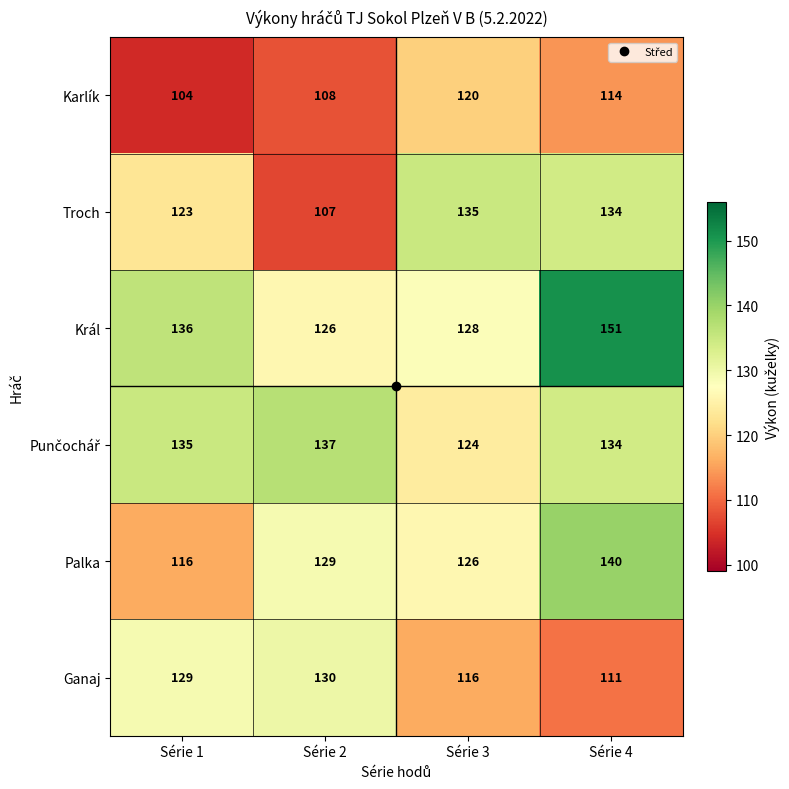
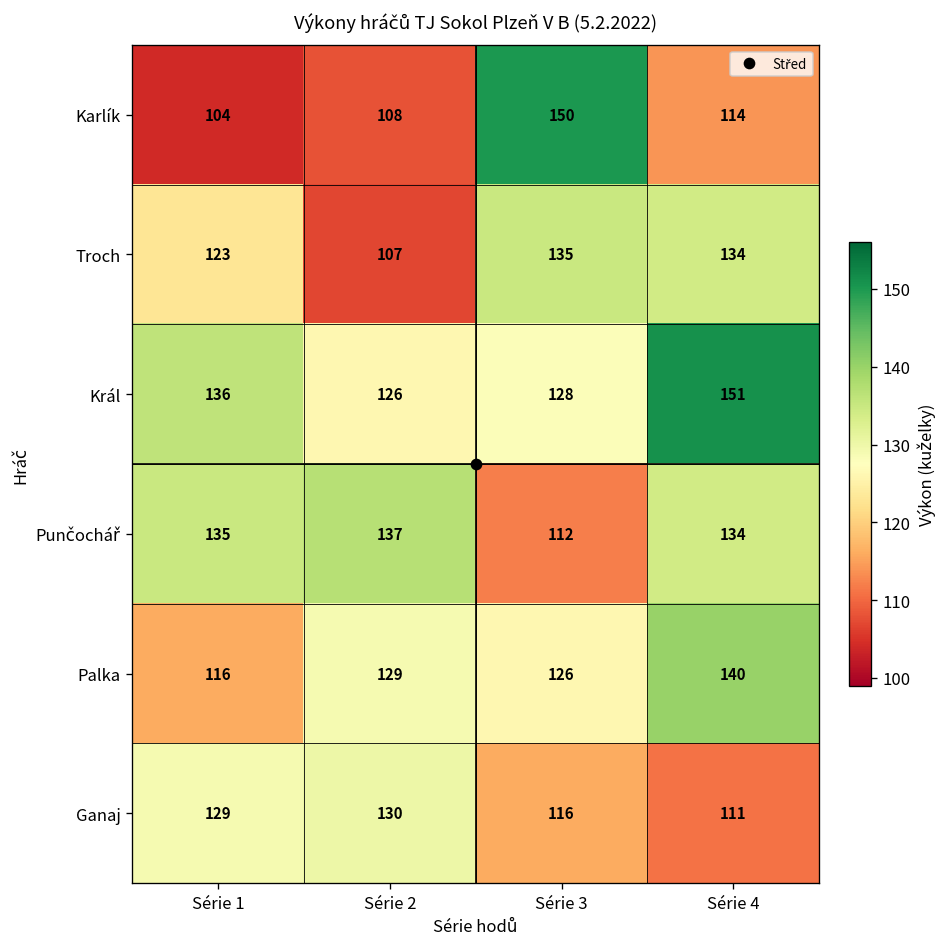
Karlík, Série 3: 120 -> 150
Punčochář, Série 3: 124 -> 112
